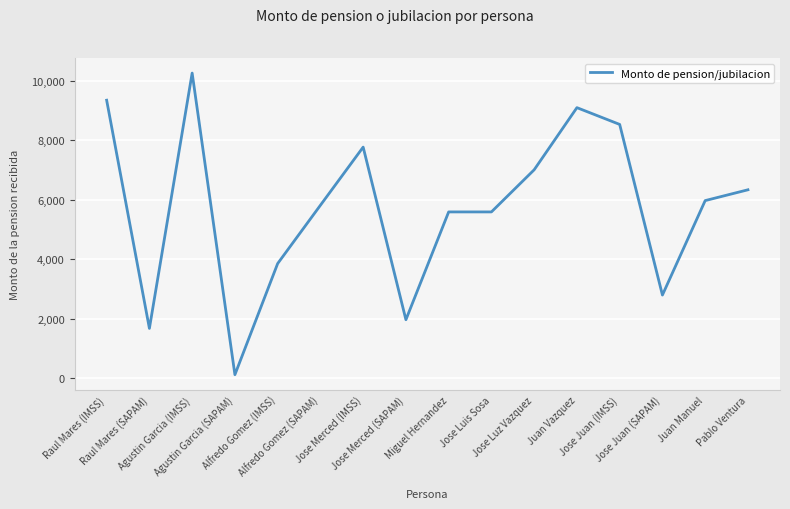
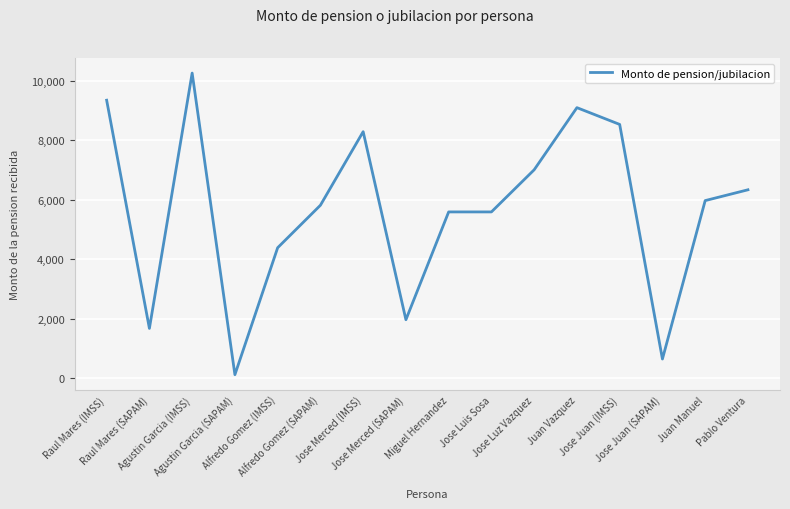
Alfredo Gomez (IMSS): 3,900 -> 4,400
Jose Merced (IMSS): 7,800 -> 8,300
Jose Juan (SAPAM): 2,800 -> 700
